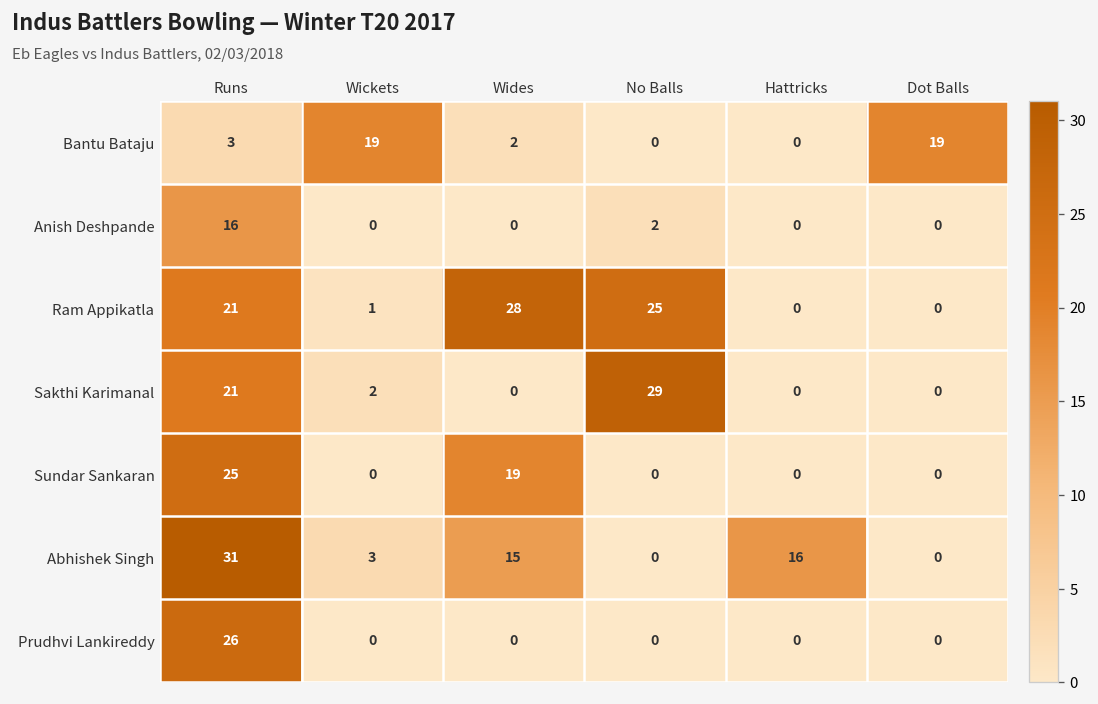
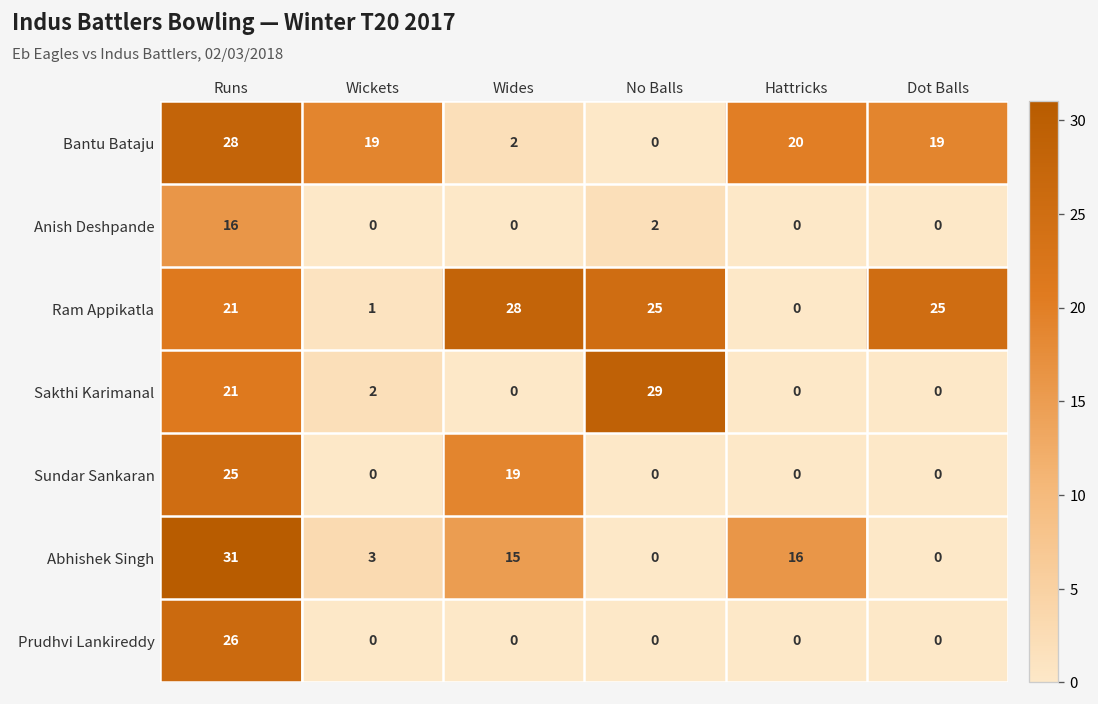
Bantu Bataju, Runs: 3 -> 28
Bantu Bataju, Hattricks: 0 -> 20
Ram Appikatla, Dot Balls: 0 -> 25
